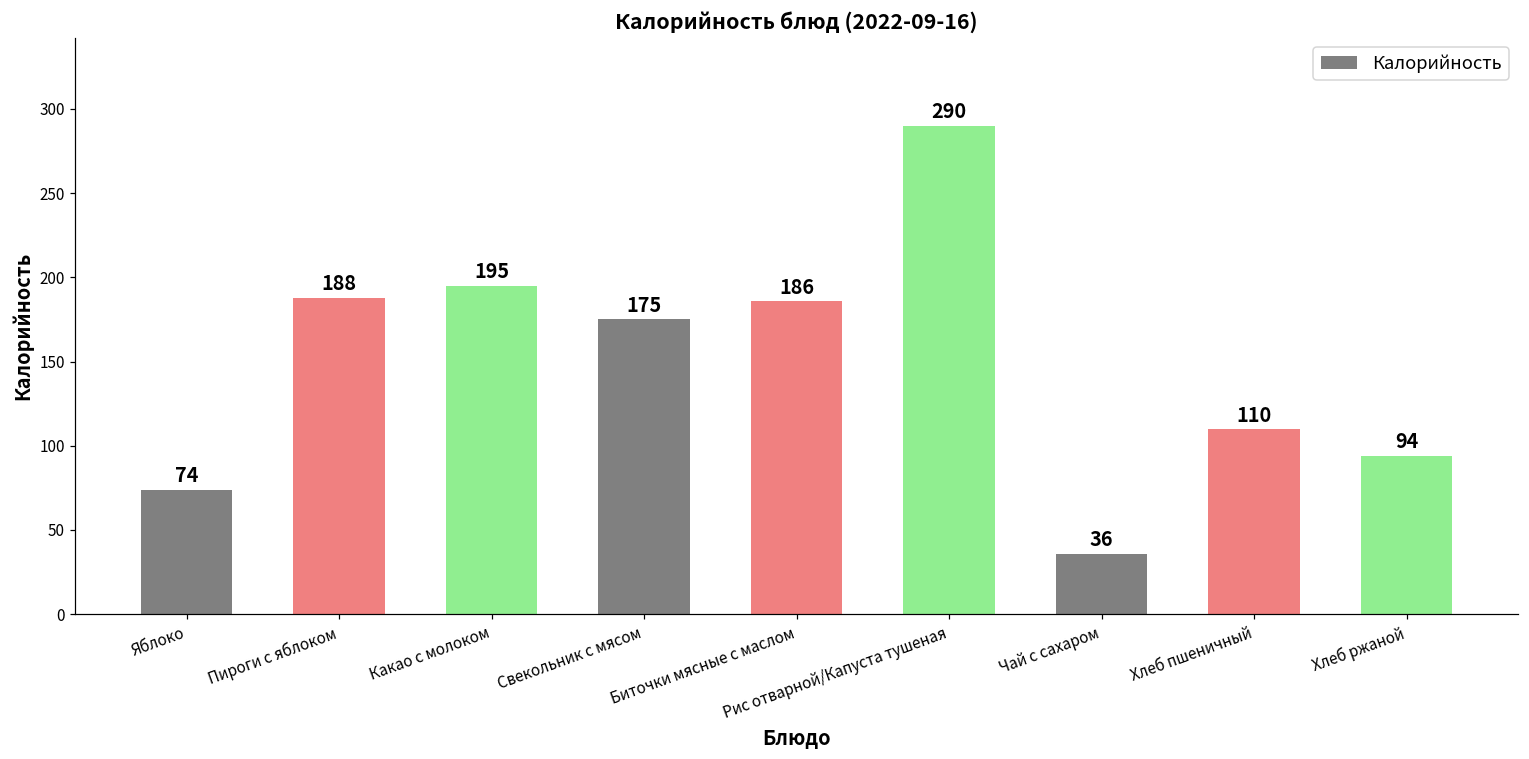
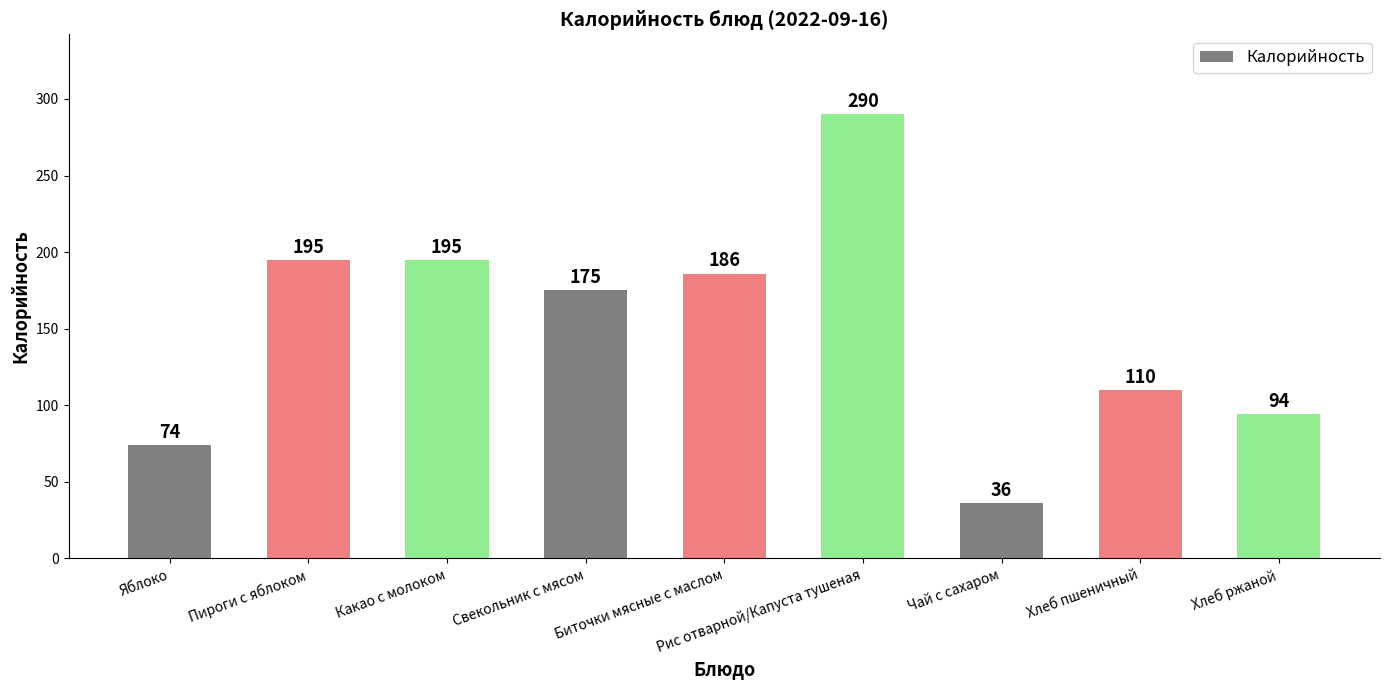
Пироги с яблоком: 188 -> 195
